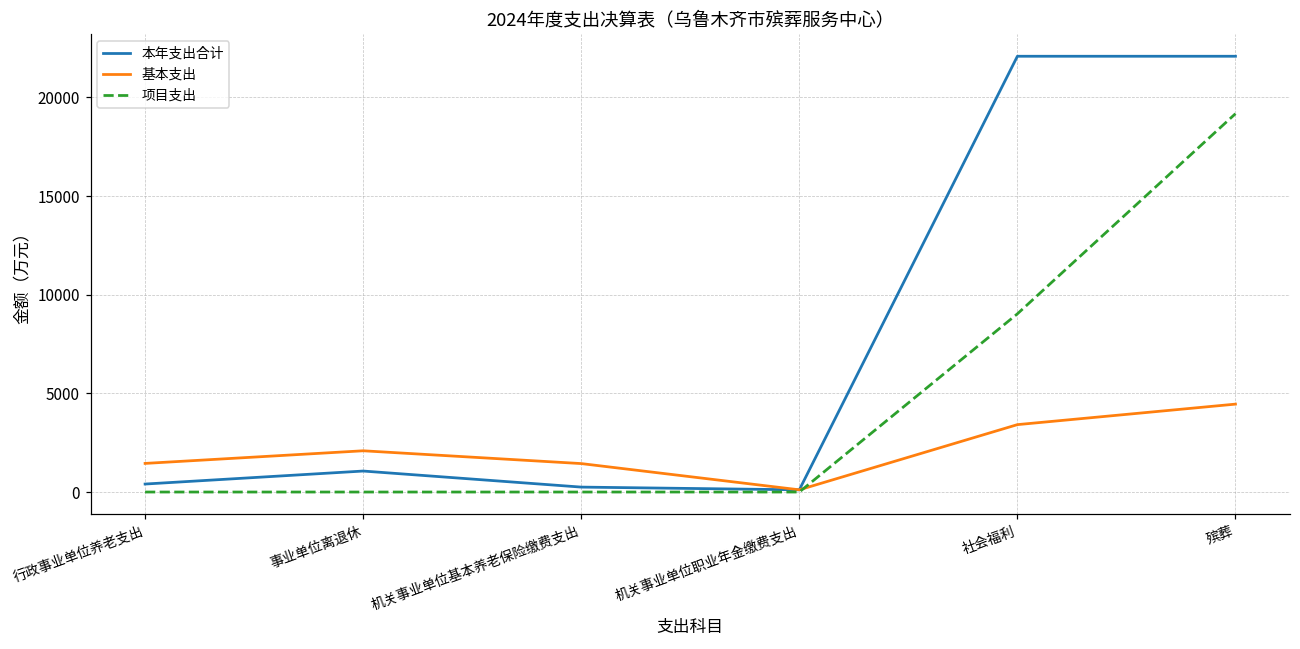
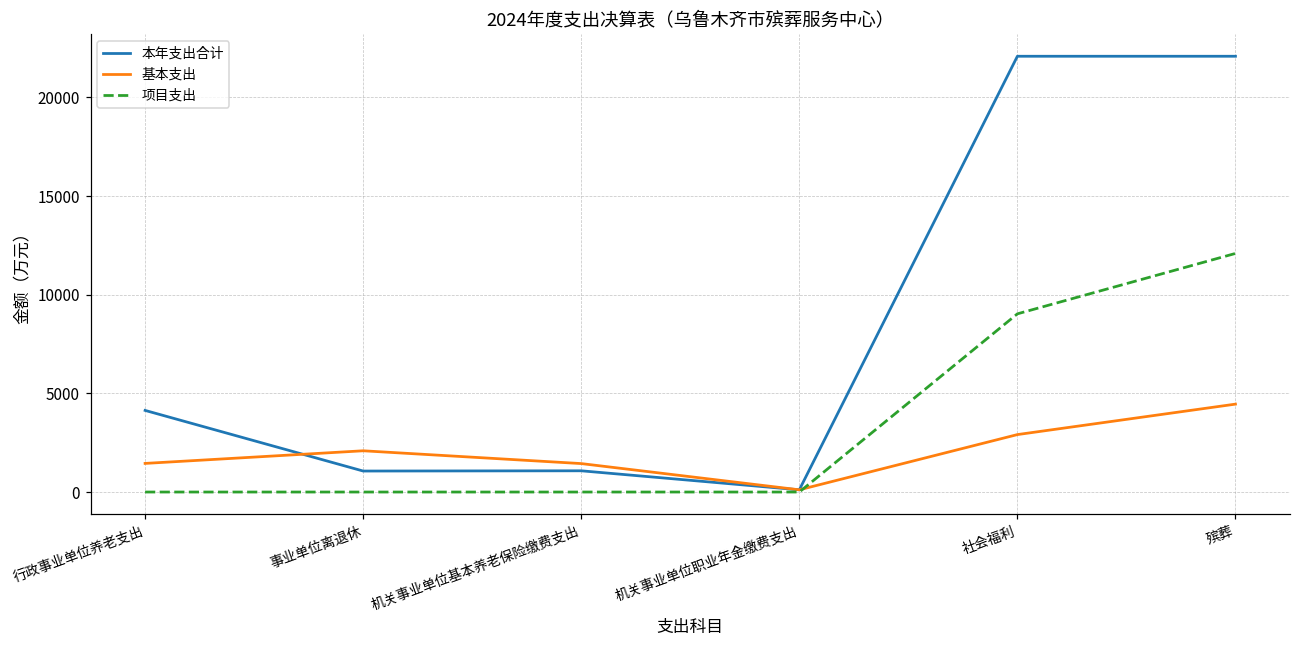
本年支出合计, 行政事业单位养老支出: 400 -> 4100
本年支出合计, 机关事业单位基本养老保险缴费支出: 200 -> 1100
基本支出, 社会福利: 3400 -> 2900
项目支出, 殡葬: 19200 -> 12100
